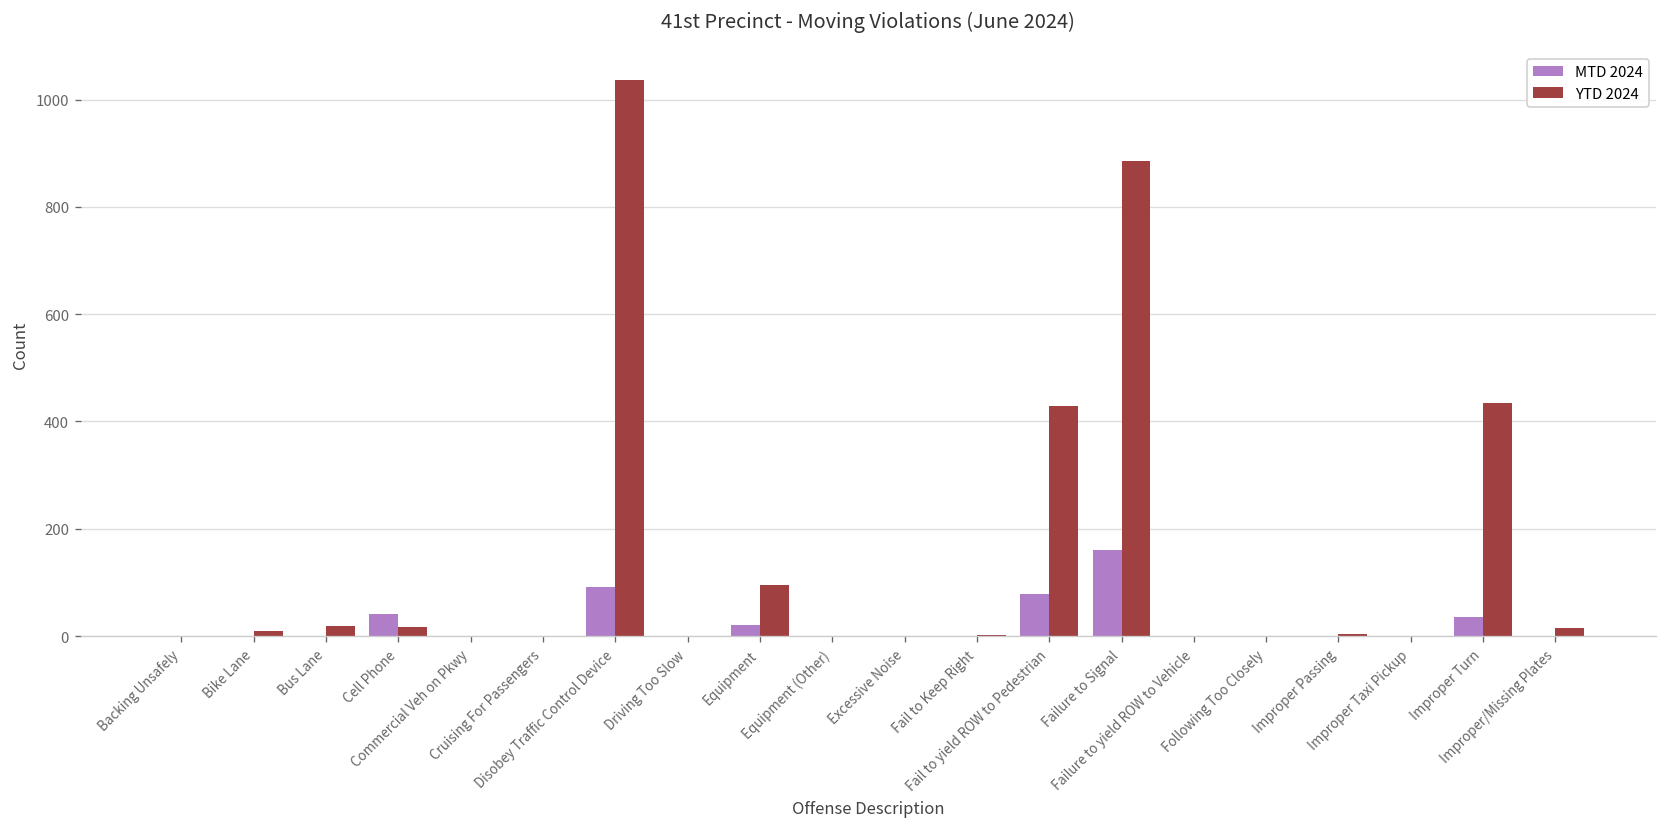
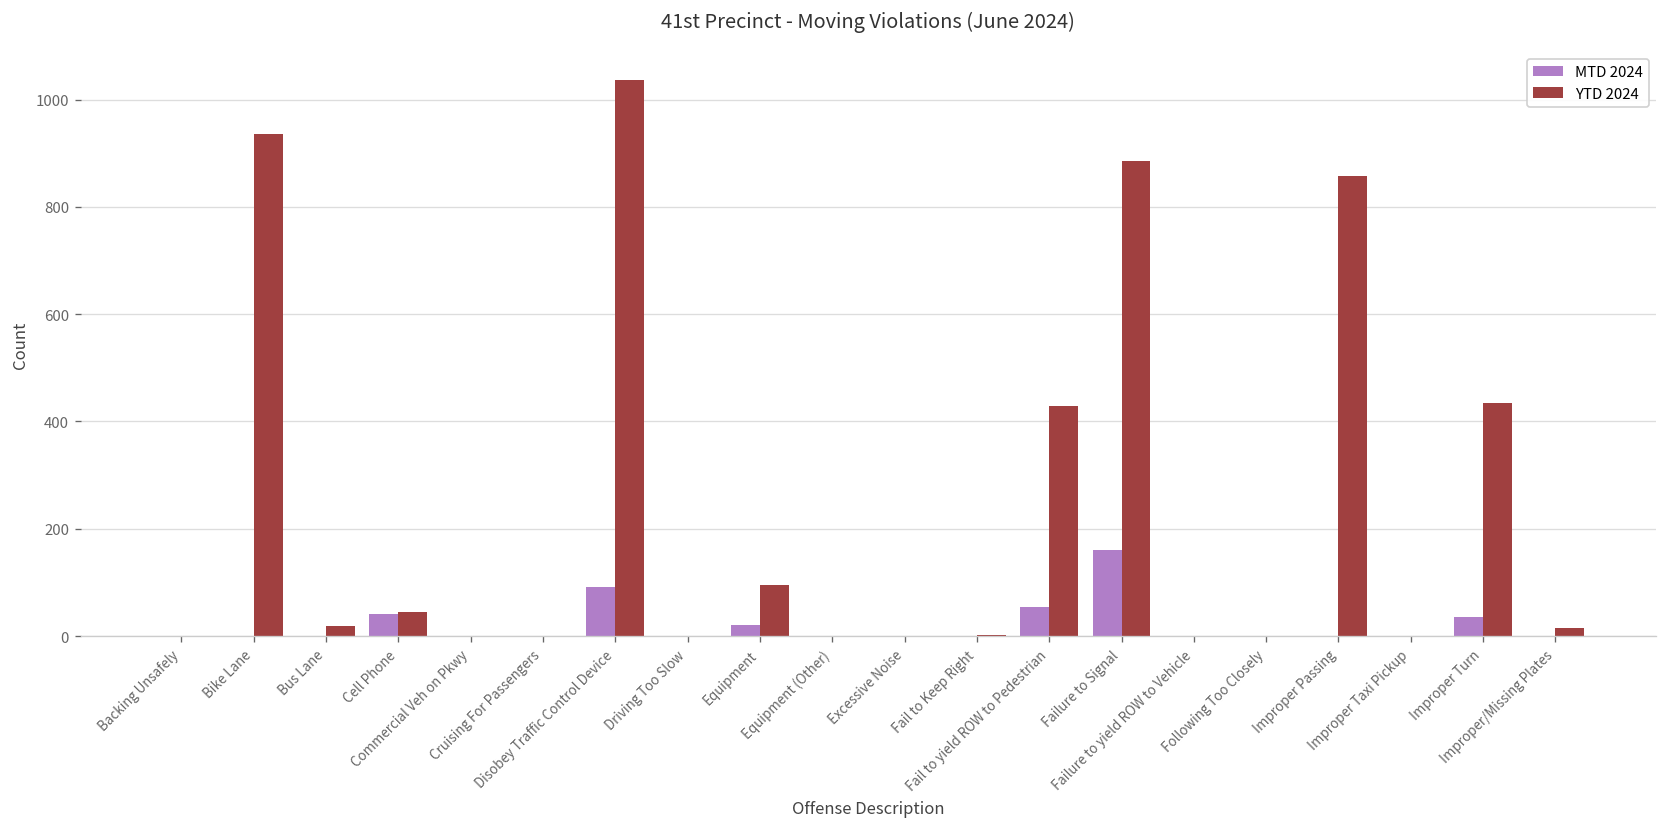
YTD 2024, Bike Lane: 10 -> 940
YTD 2024, Cell Phone: 20 -> 40
MTD 2024, Fail to yield ROW to Pedestrian: 80 -> 60
YTD 2024, Improper Passing: 0 -> 860
